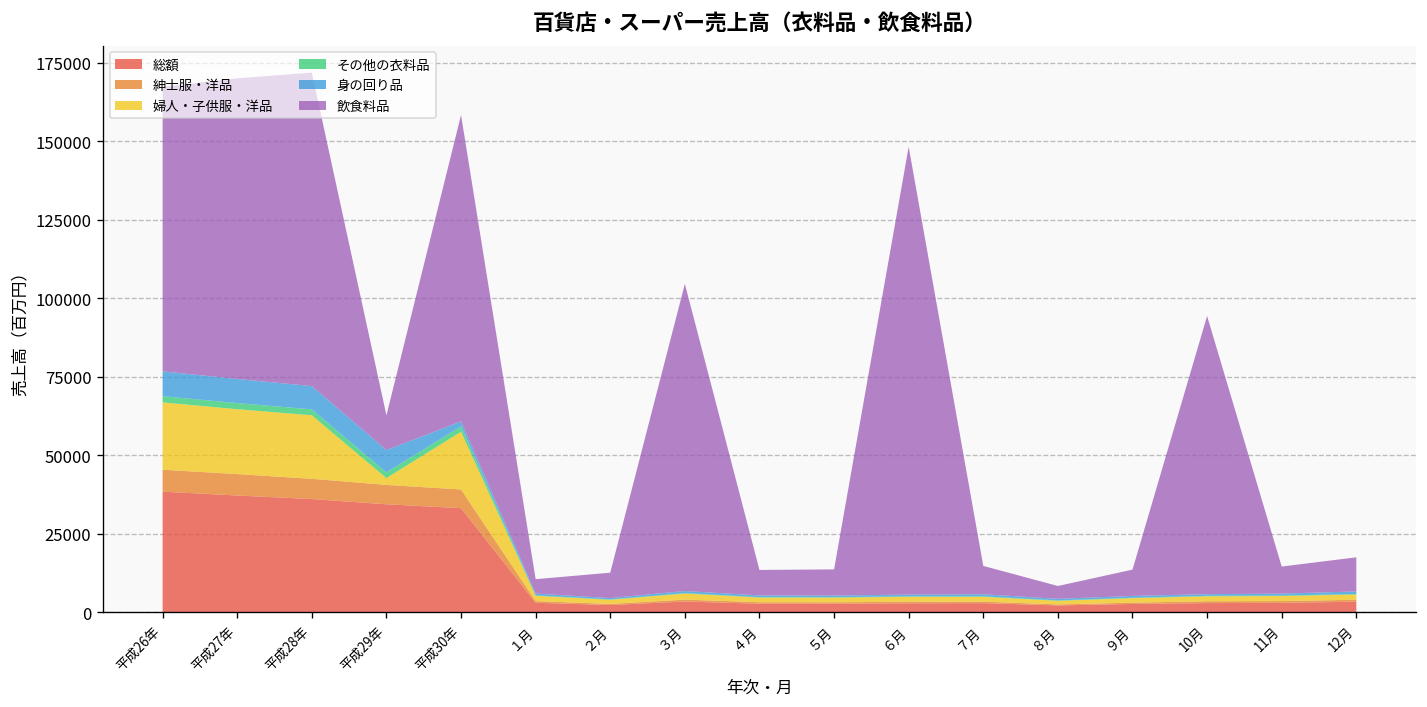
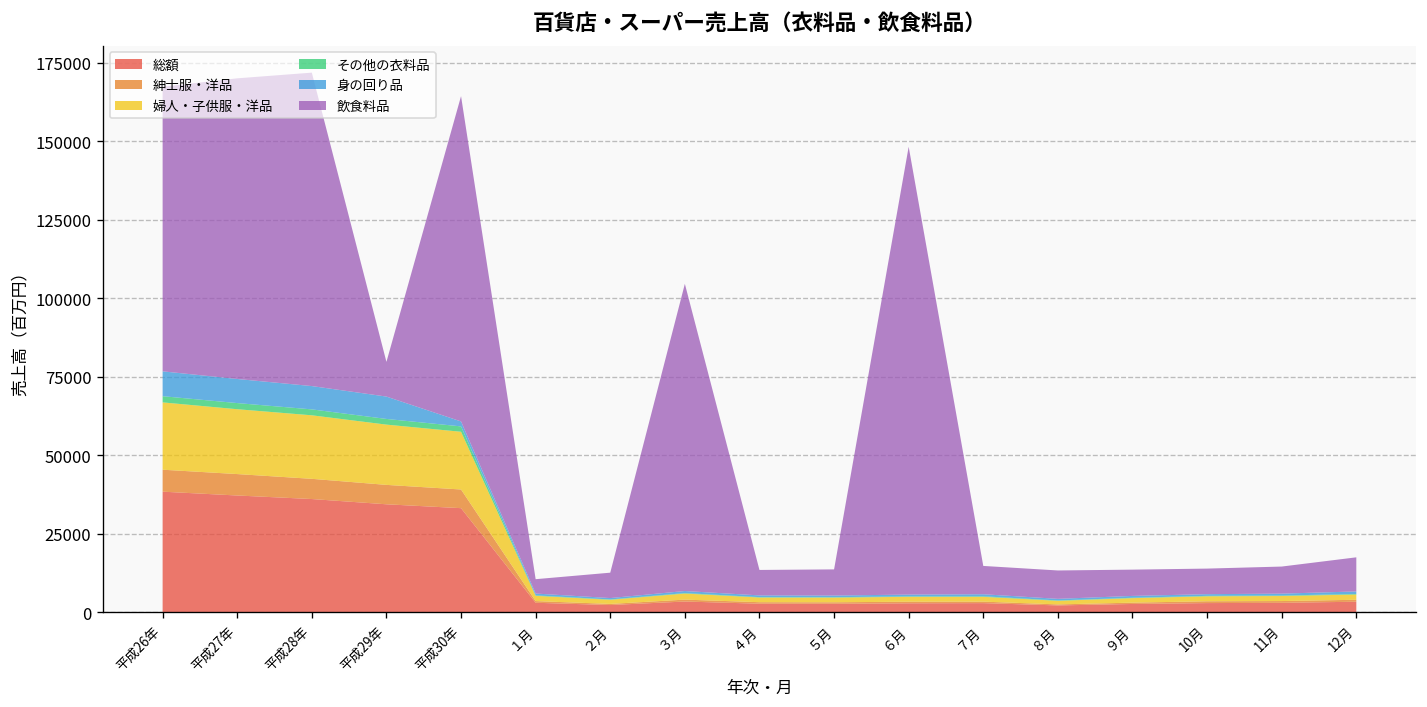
婦人・子供服・洋品, 平成29年: 2000 -> 19000
飲食料品, 平成30年: 98000 -> 104000
飲食料品, ８月: 4000 -> 9000
飲食料品, 10月: 89000 -> 8000
